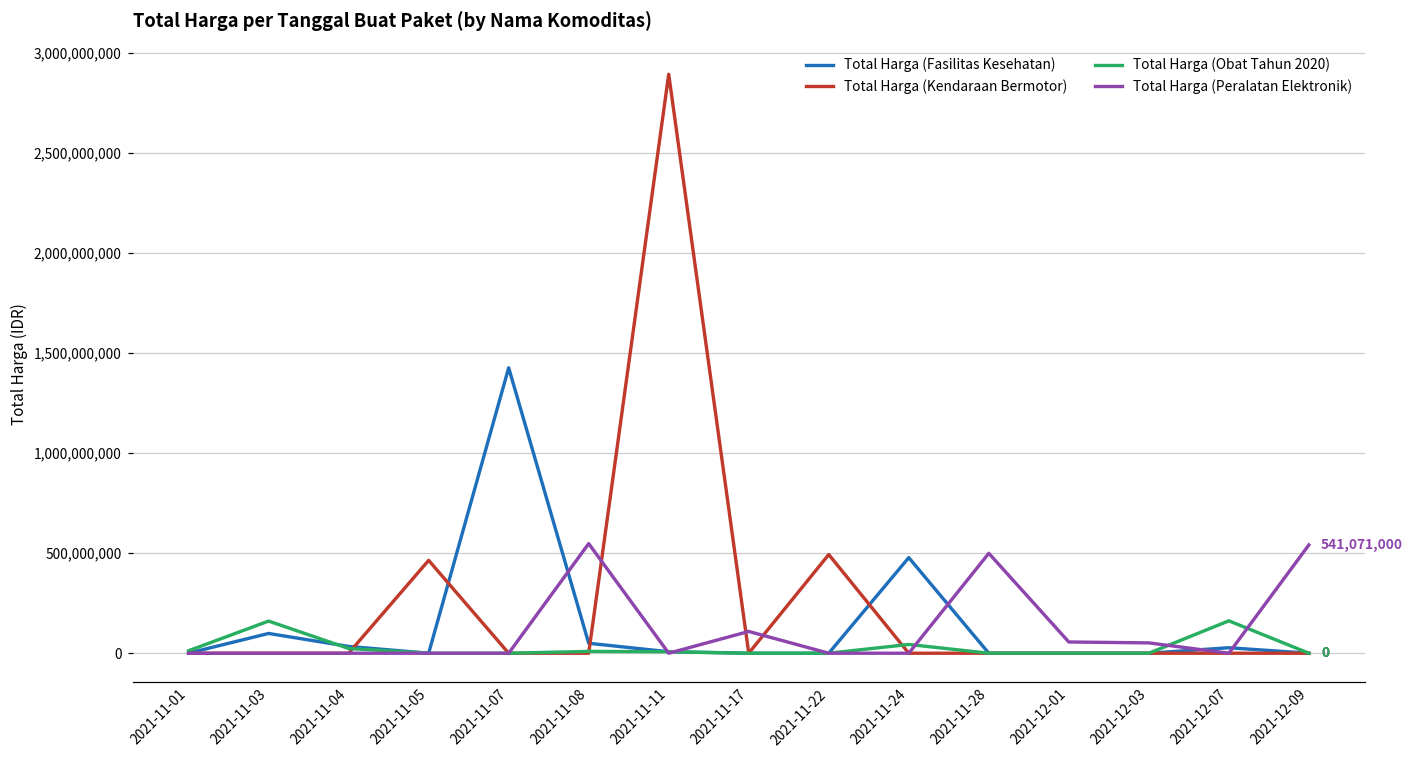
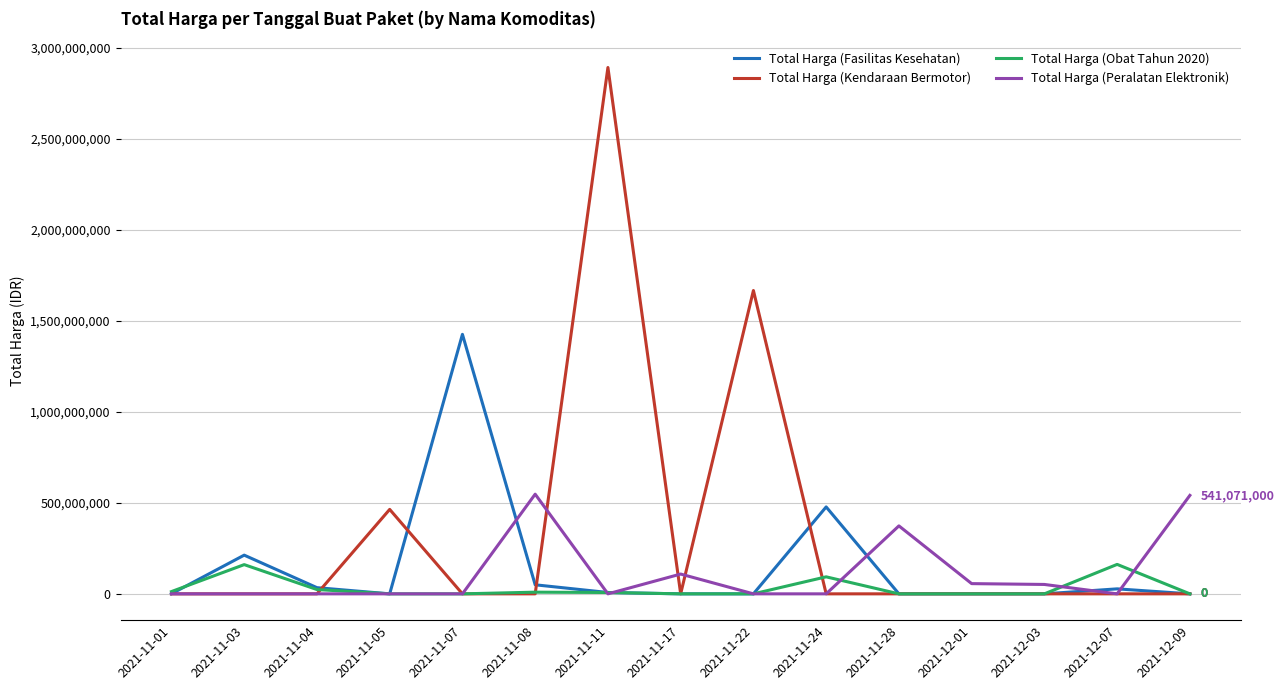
Total Harga (Fasilitas Kesehatan), 2021-11-03: 100,000,000 -> 210,000,000
Total Harga (Kendaraan Bermotor), 2021-11-22: 490,000,000 -> 1,670,000,000
Total Harga (Obat Tahun 2020), 2021-11-24: 40,000,000 -> 90,000,000
Total Harga (Peralatan Elektronik), 2021-11-28: 500,000,000 -> 370,000,000
